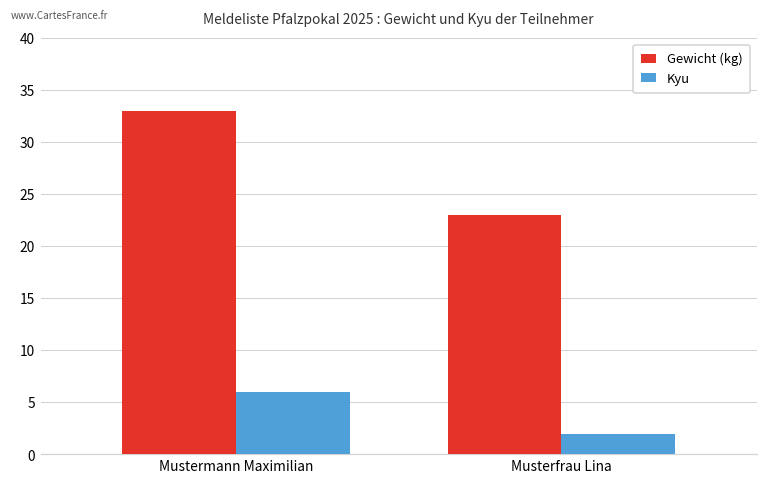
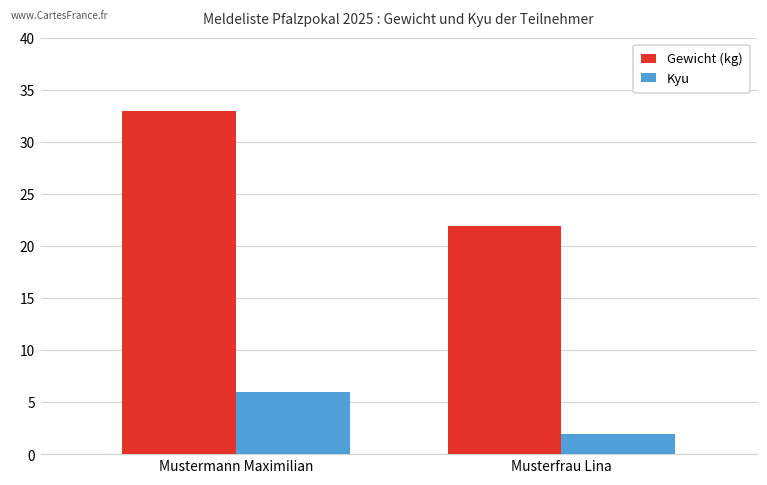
Gewicht (kg), Musterfrau Lina: 23 -> 22
